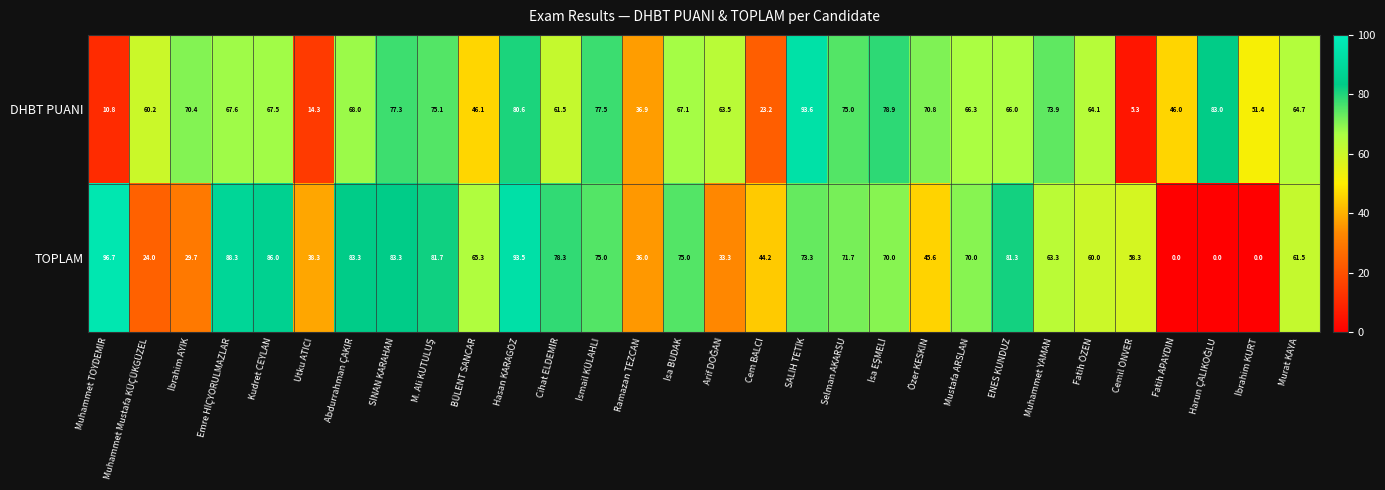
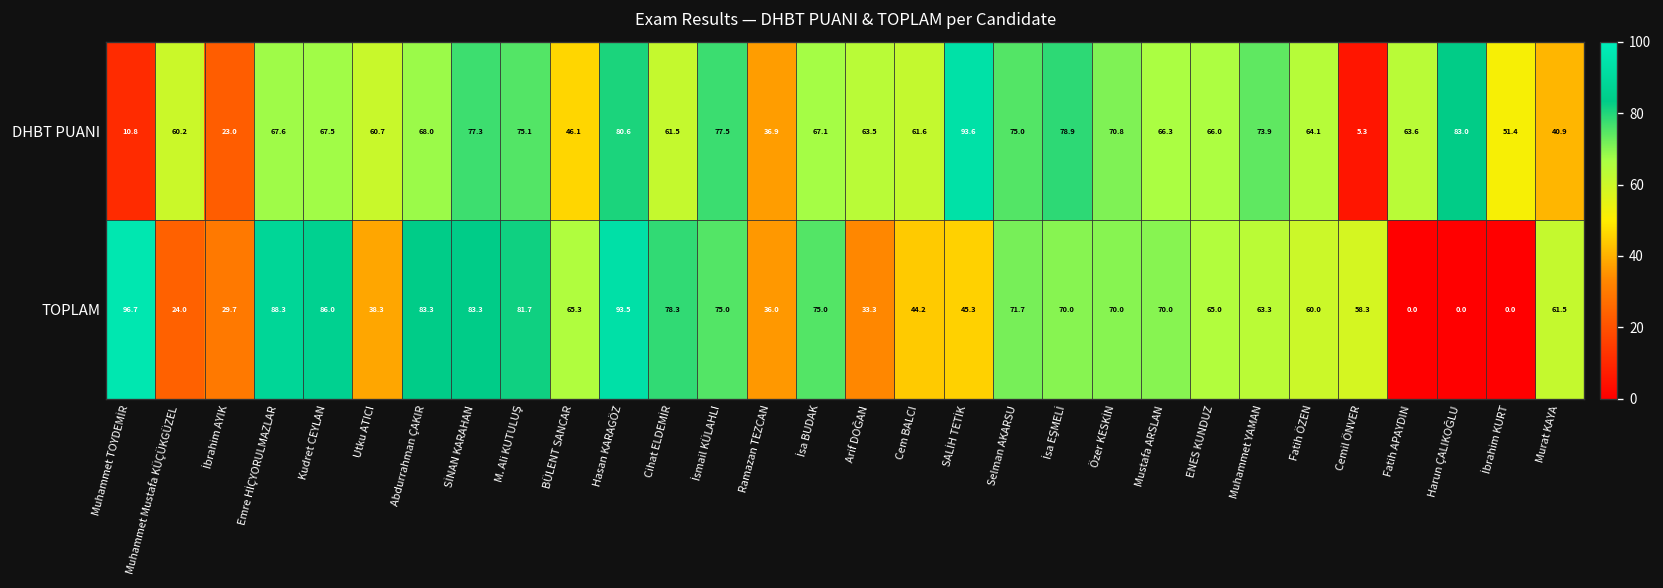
DHBT PUANI, İbrahim AYIK: 70.4 -> 23.0
DHBT PUANI, Utku ATICI: 14.3 -> 60.7
DHBT PUANI, Cem BALCI: 23.2 -> 61.6
DHBT PUANI, Fatih APAYDIN: 46.0 -> 63.6
DHBT PUANI, Murat KAYA: 64.7 -> 40.9
TOPLAM, SALİH TETİK: 73.3 -> 45.3
TOPLAM, Özer KESKİN: 45.6 -> 70.0
TOPLAM, ENES KUNDUZ: 81.3 -> 65.0
